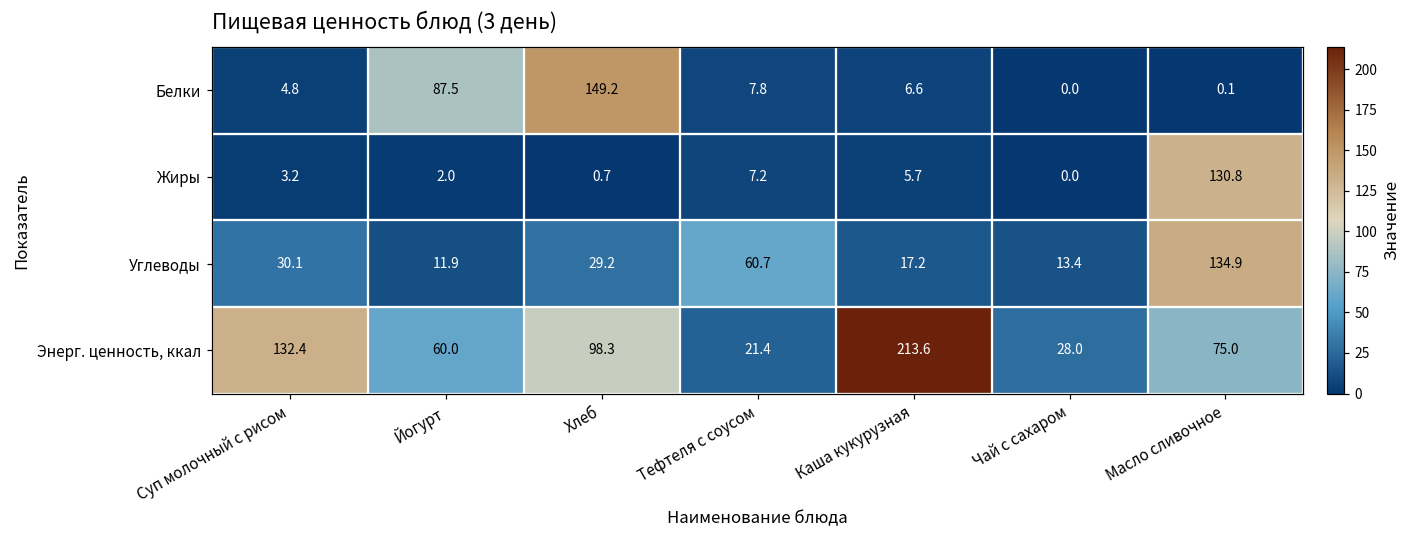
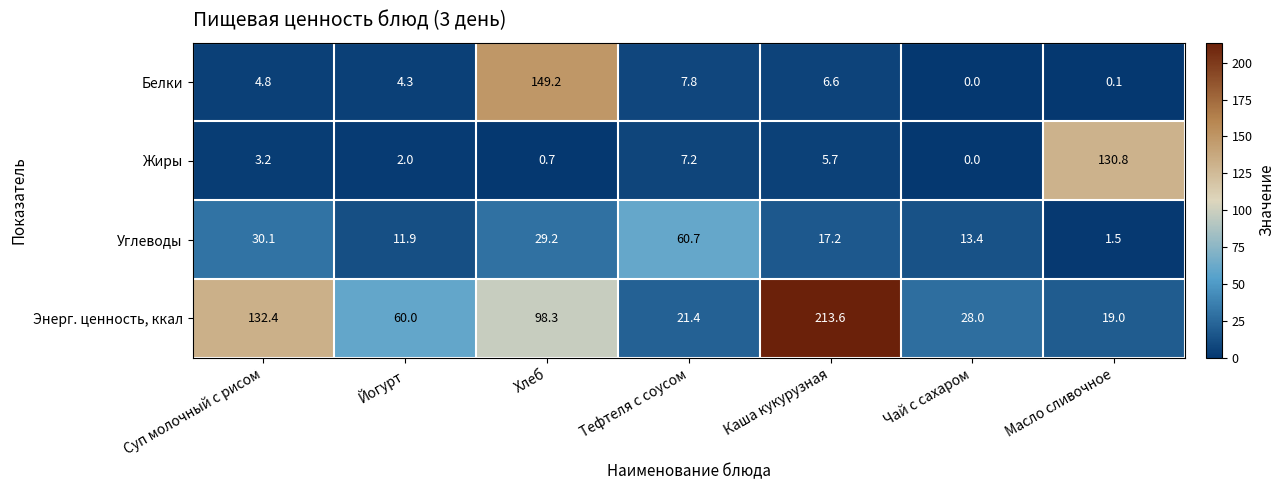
Белки, Йогурт: 87.5 -> 4.3
Углеводы, Масло сливочное: 134.9 -> 1.5
Энерг. ценность, ккал, Масло сливочное: 75.0 -> 19.0
